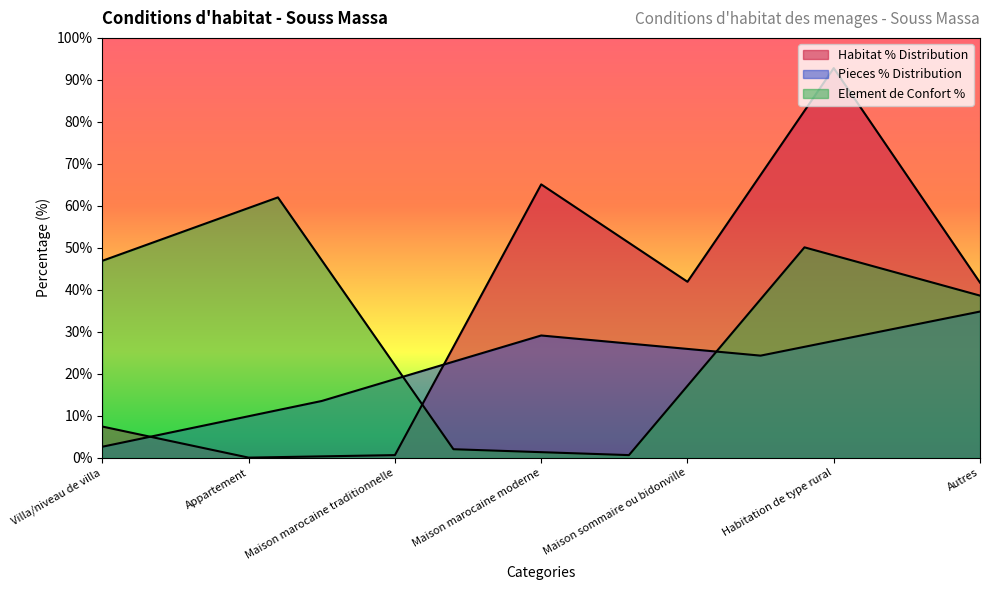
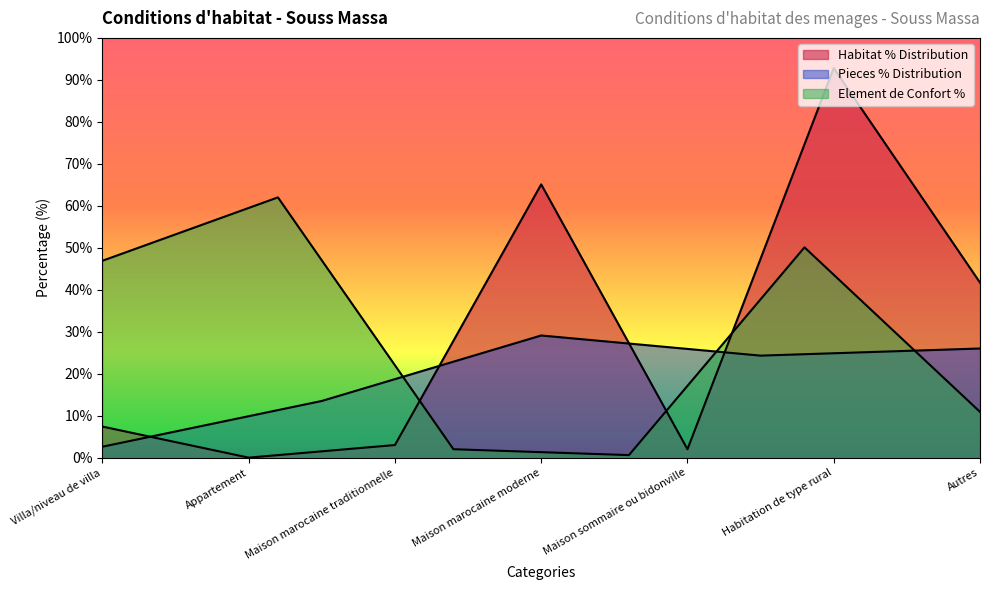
Habitat % Distribution, Maison marocaine traditionnelle: 1% -> 3%
Habitat % Distribution, Maison sommaire ou bidonville: 42% -> 2%
Pieces % Distribution, Autres: 35% -> 26%
Element de Confort %, Autres: 39% -> 11%
